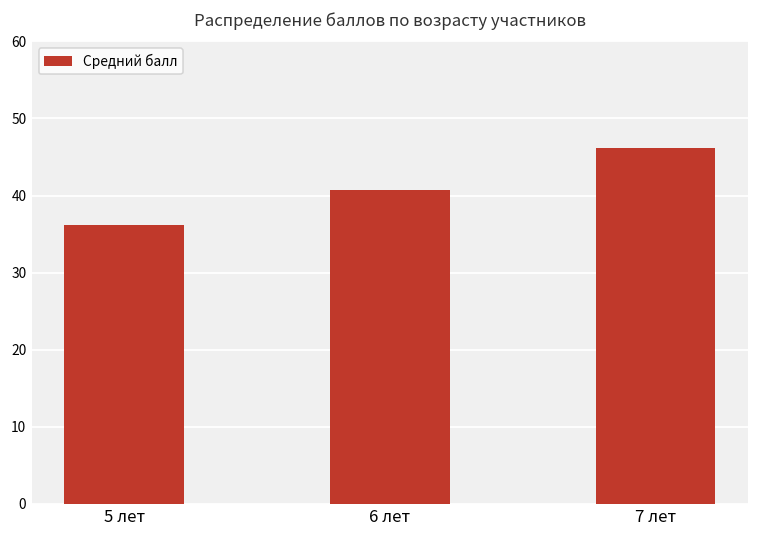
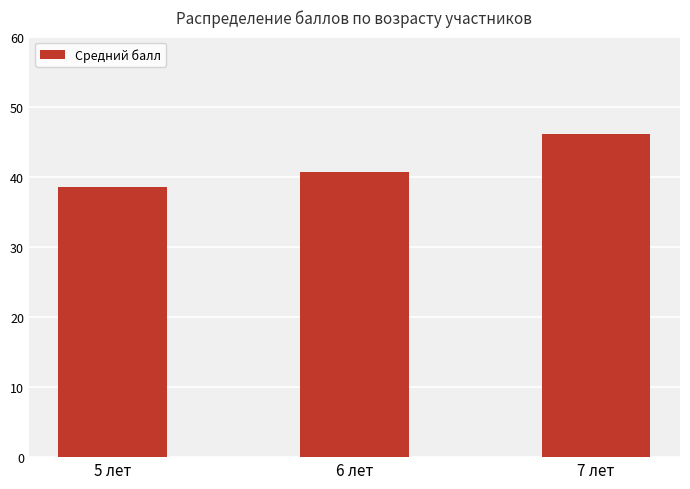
5 лет: 36 -> 39
